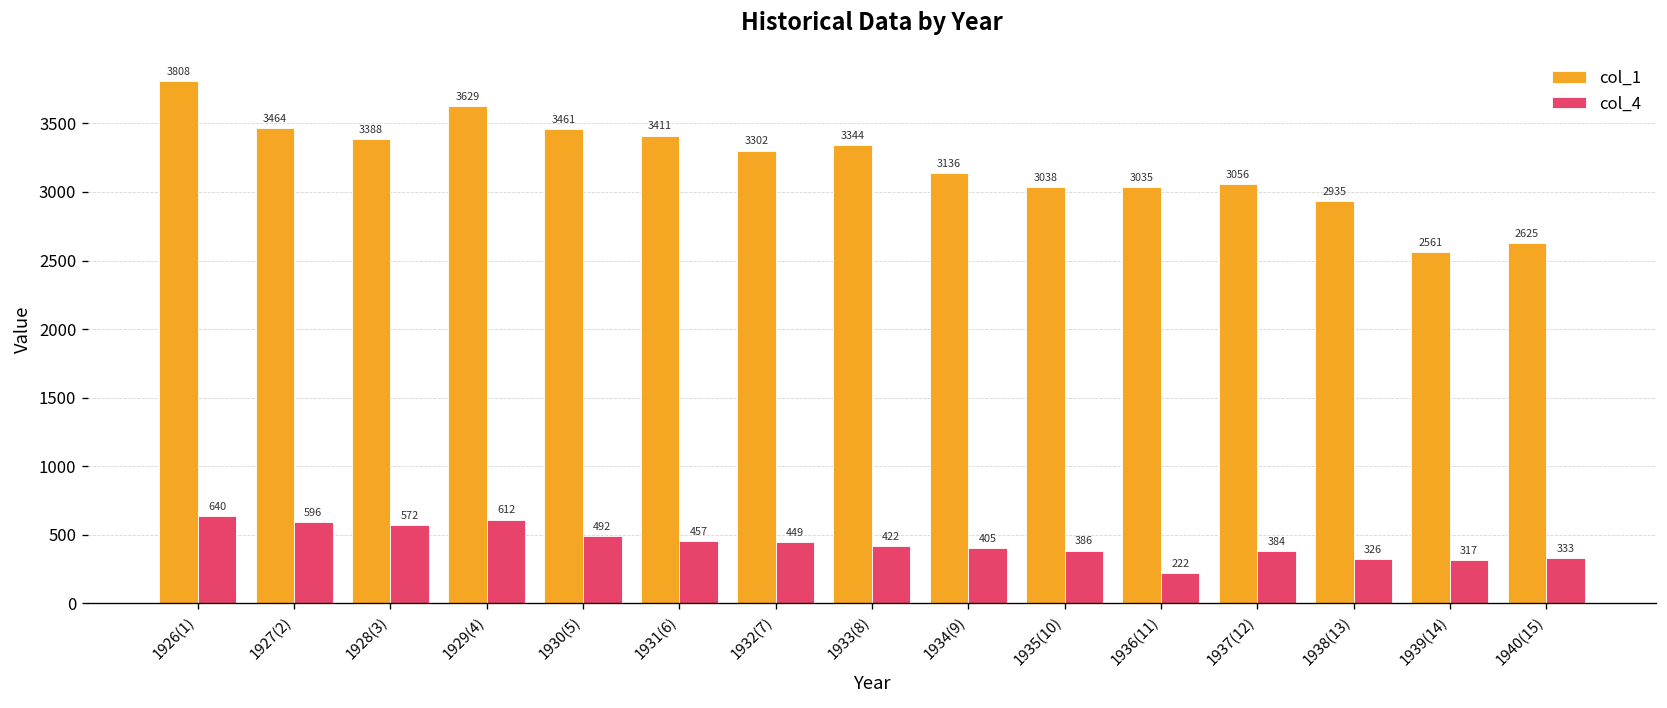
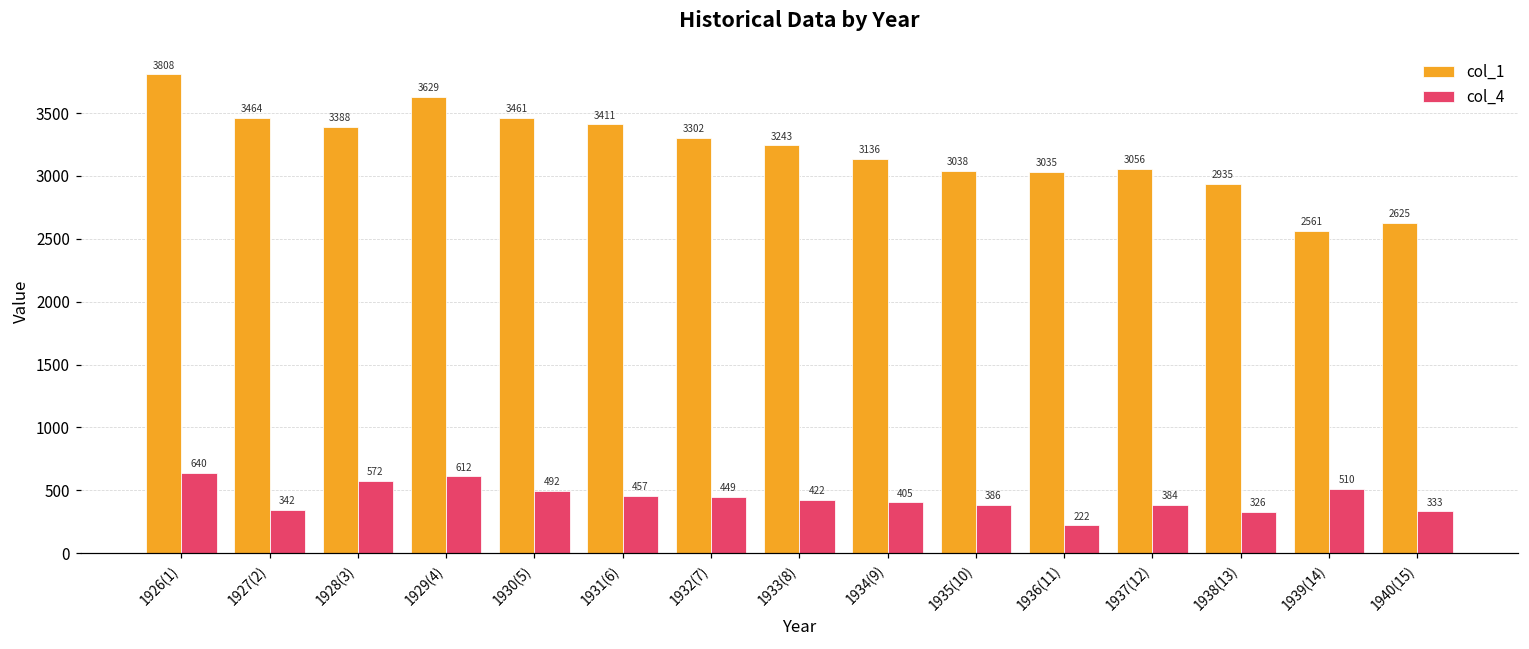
col_4, 1927(2): 596 -> 342
col_1, 1933(8): 3344 -> 3243
col_4, 1939(14): 317 -> 510
